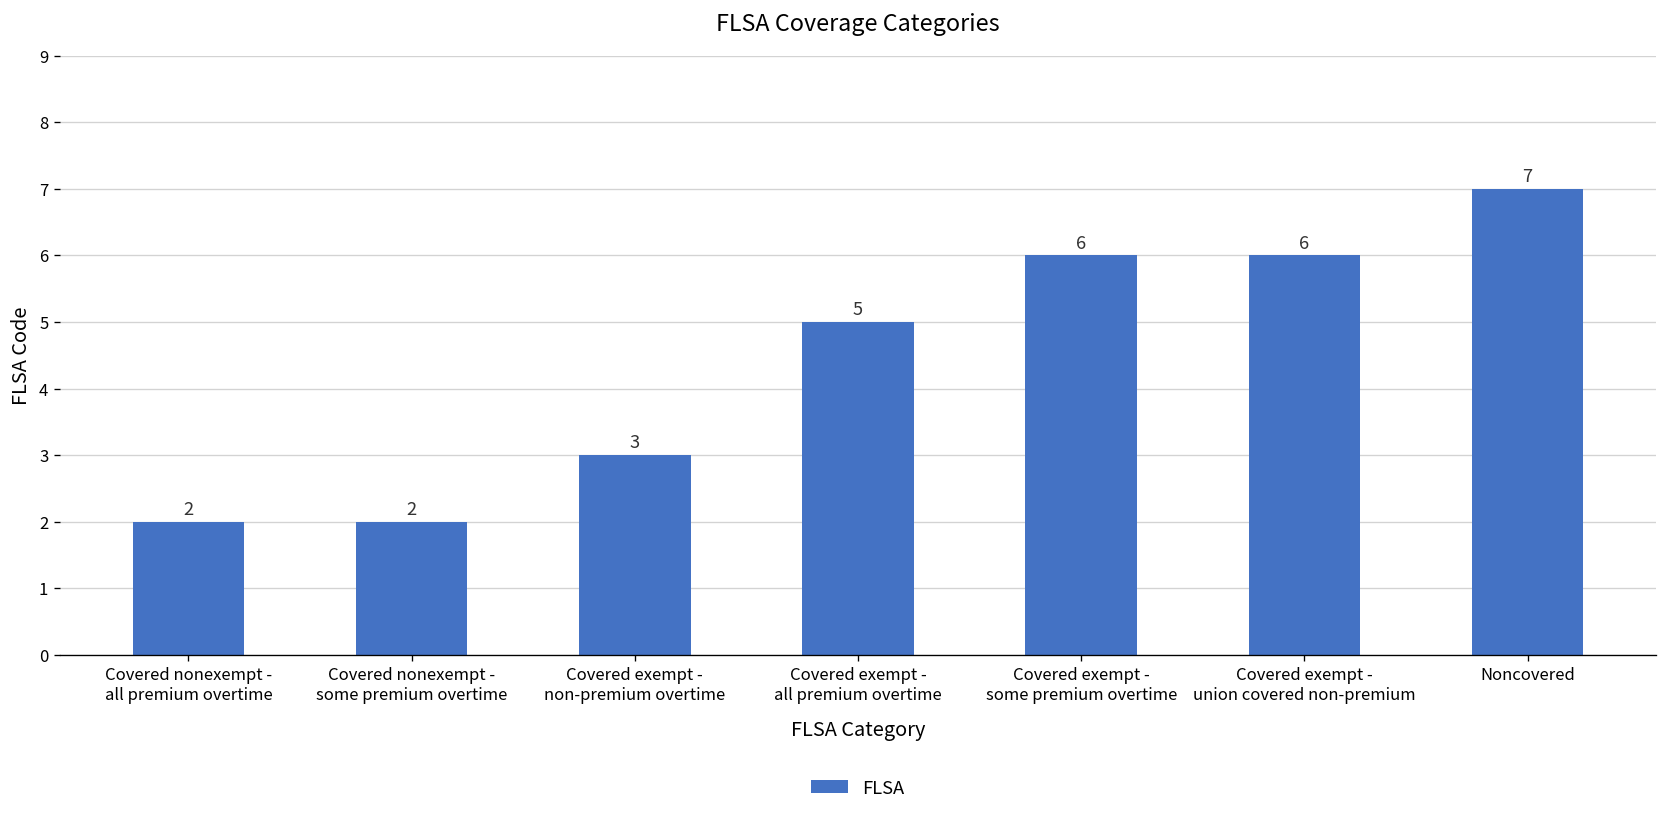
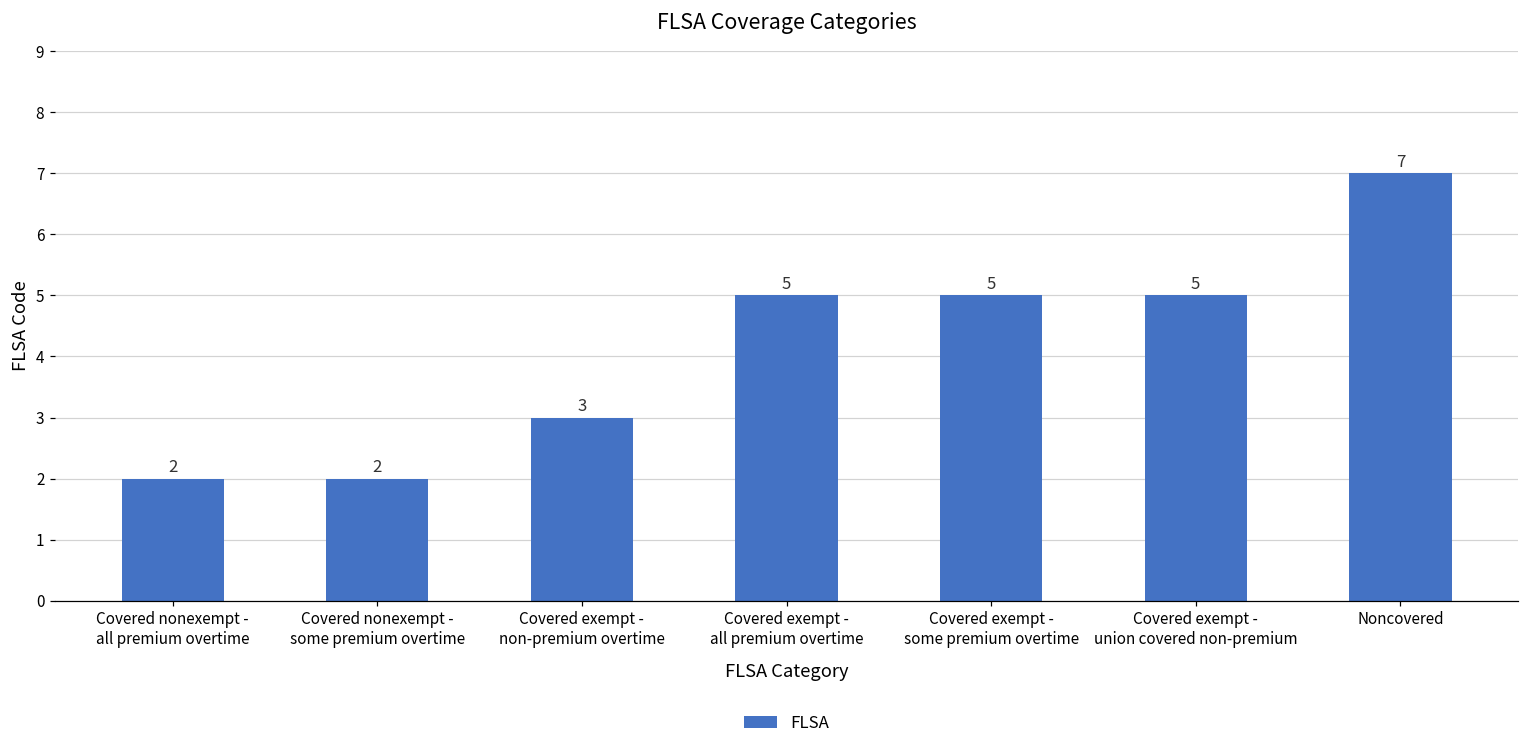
Covered exempt - some premium overtime: 6 -> 5
Covered exempt - union covered non-premium: 6 -> 5
